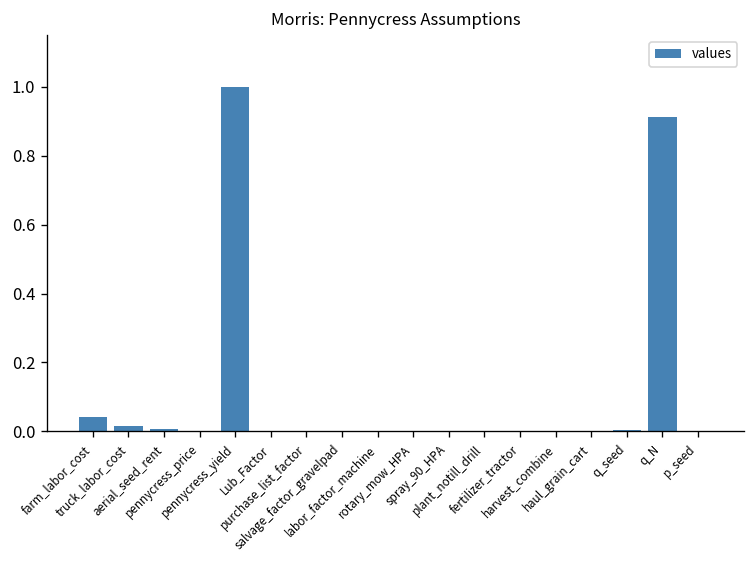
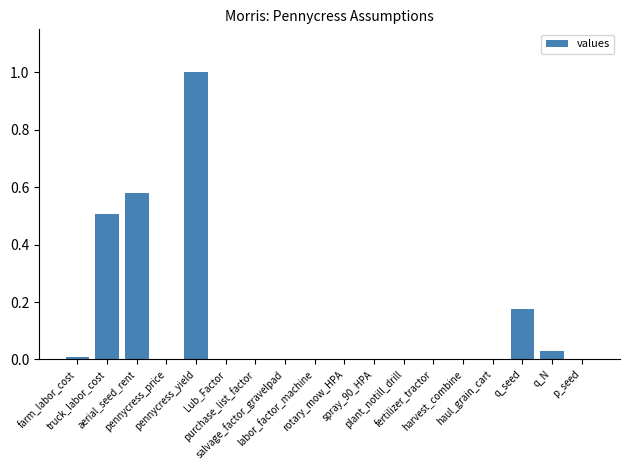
farm_labor_cost: 0.04 -> 0.01
truck_labor_cost: 0.01 -> 0.51
aerial_seed_rent: 0.01 -> 0.58
q_seed: 0.00 -> 0.18
q_N: 0.91 -> 0.03
